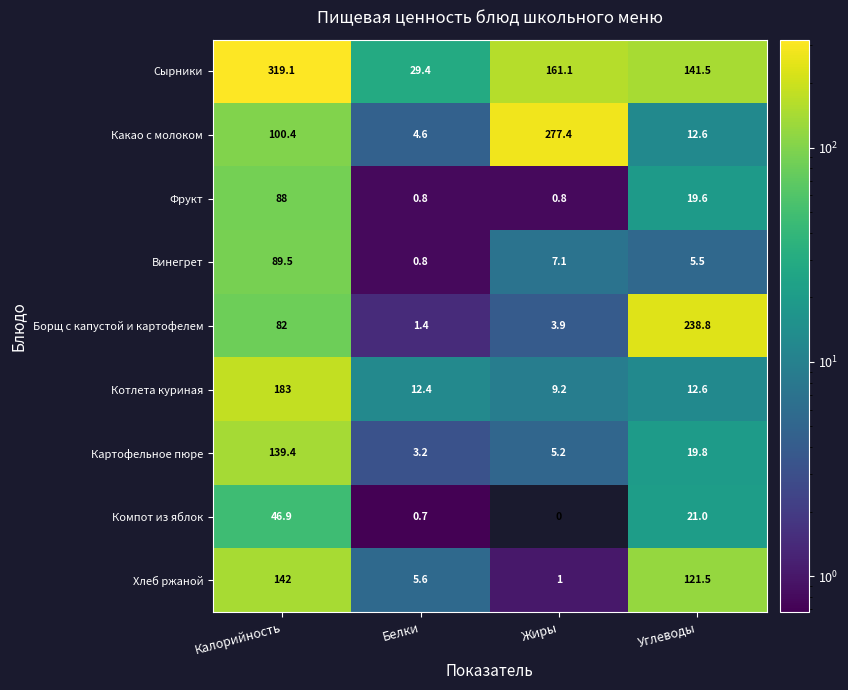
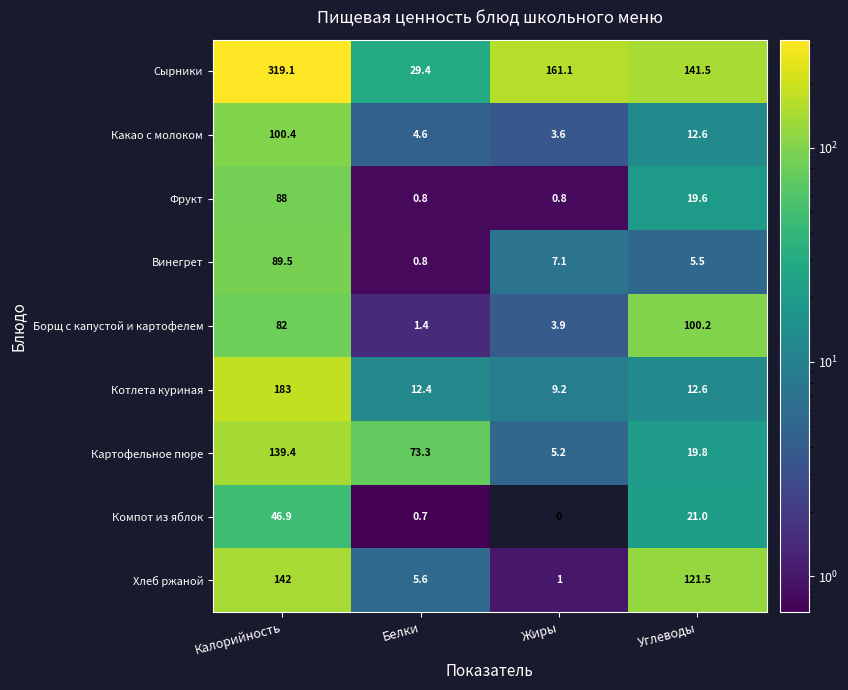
Какао с молоком, Жиры: 277.4 -> 3.6
Борщ с капустой и картофелем, Углеводы: 238.8 -> 100.2
Картофельное пюре, Белки: 3.2 -> 73.3
